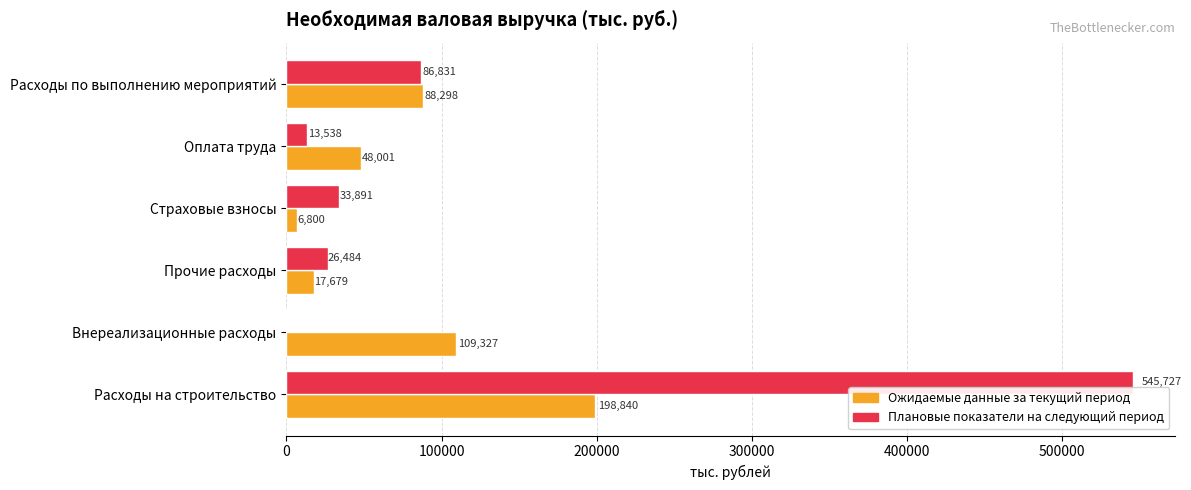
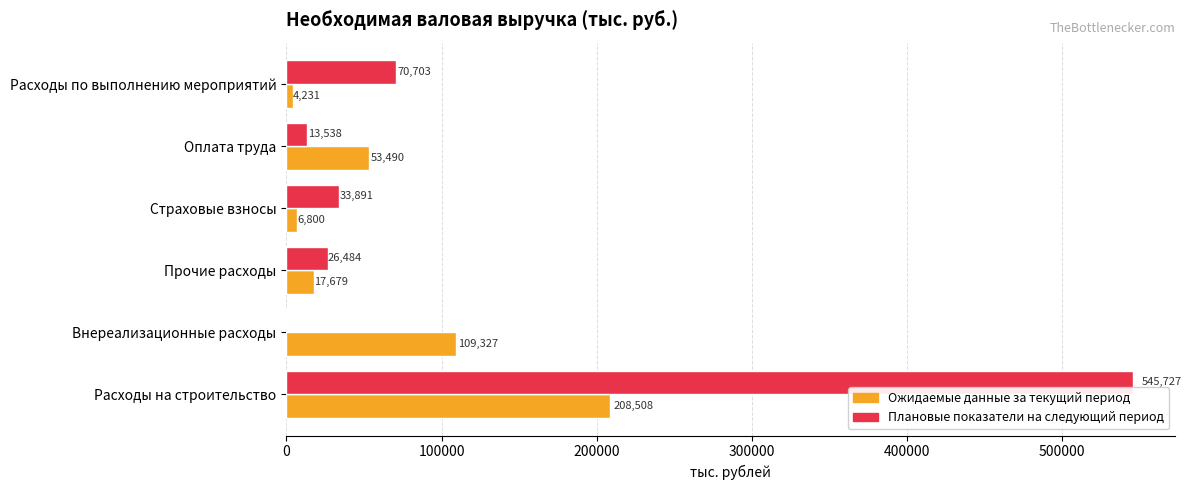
Плановые показатели на следующий период, Расходы по выполнению мероприятий: 86,831 -> 70,703
Ожидаемые данные за текущий период, Расходы по выполнению мероприятий: 88,298 -> 4,231
Ожидаемые данные за текущий период, Оплата труда: 48,001 -> 53,490
Ожидаемые данные за текущий период, Расходы на строительство: 198,840 -> 208,508
